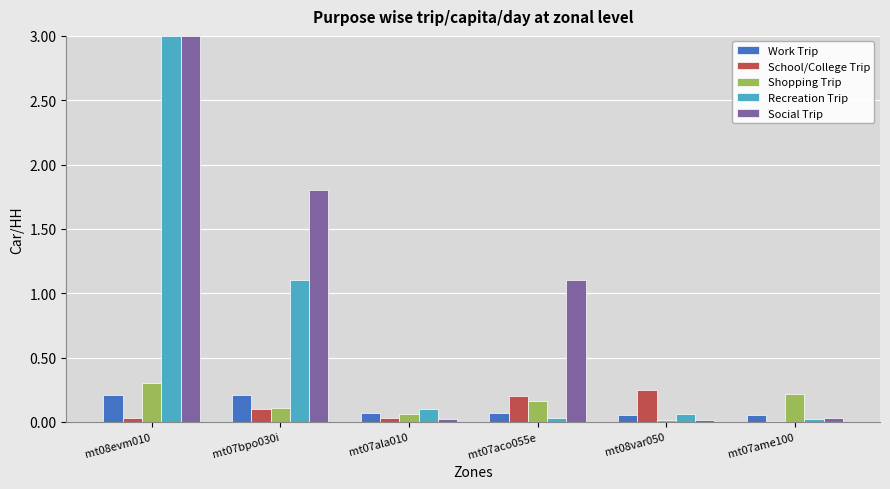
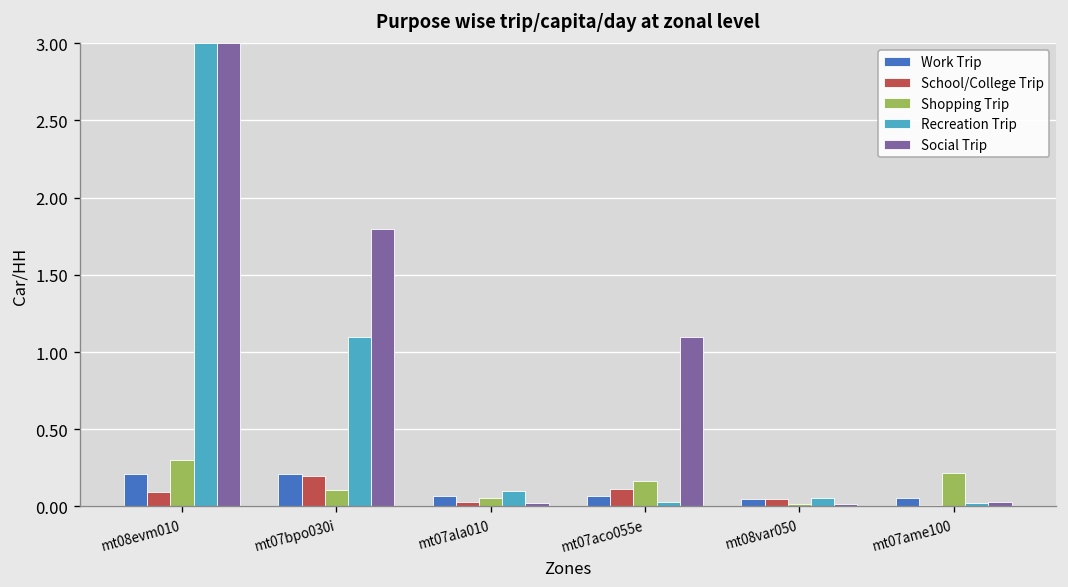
School/College Trip, mt08evm010: 0.03 -> 0.10
School/College Trip, mt07bpo030i: 0.1 -> 0.2
School/College Trip, mt07aco055e: 0.20 -> 0.11
School/College Trip, mt08var050: 0.25 -> 0.05
